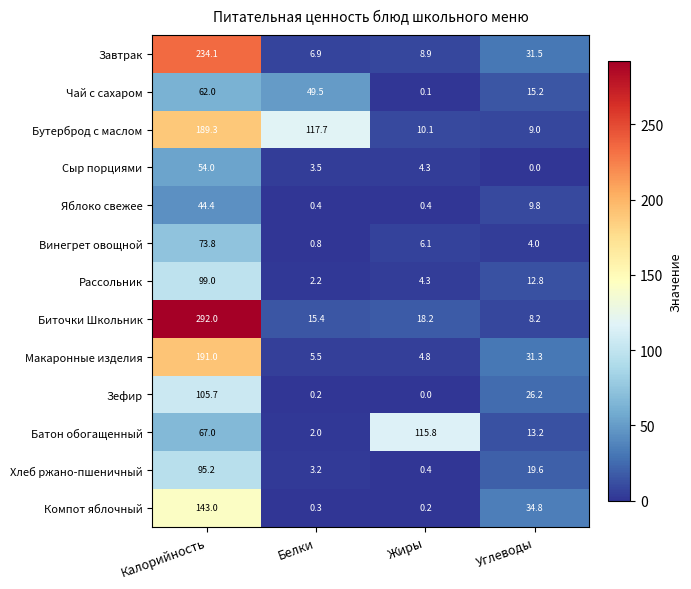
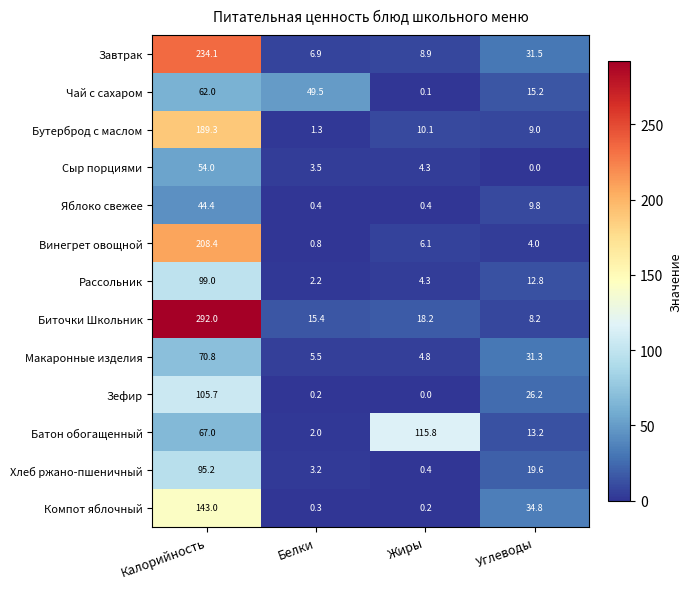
Бутерброд с маслом, Белки: 117.7 -> 1.3
Винегрет овощной, Калорийность: 73.8 -> 208.4
Макаронные изделия, Калорийность: 191.0 -> 70.8
